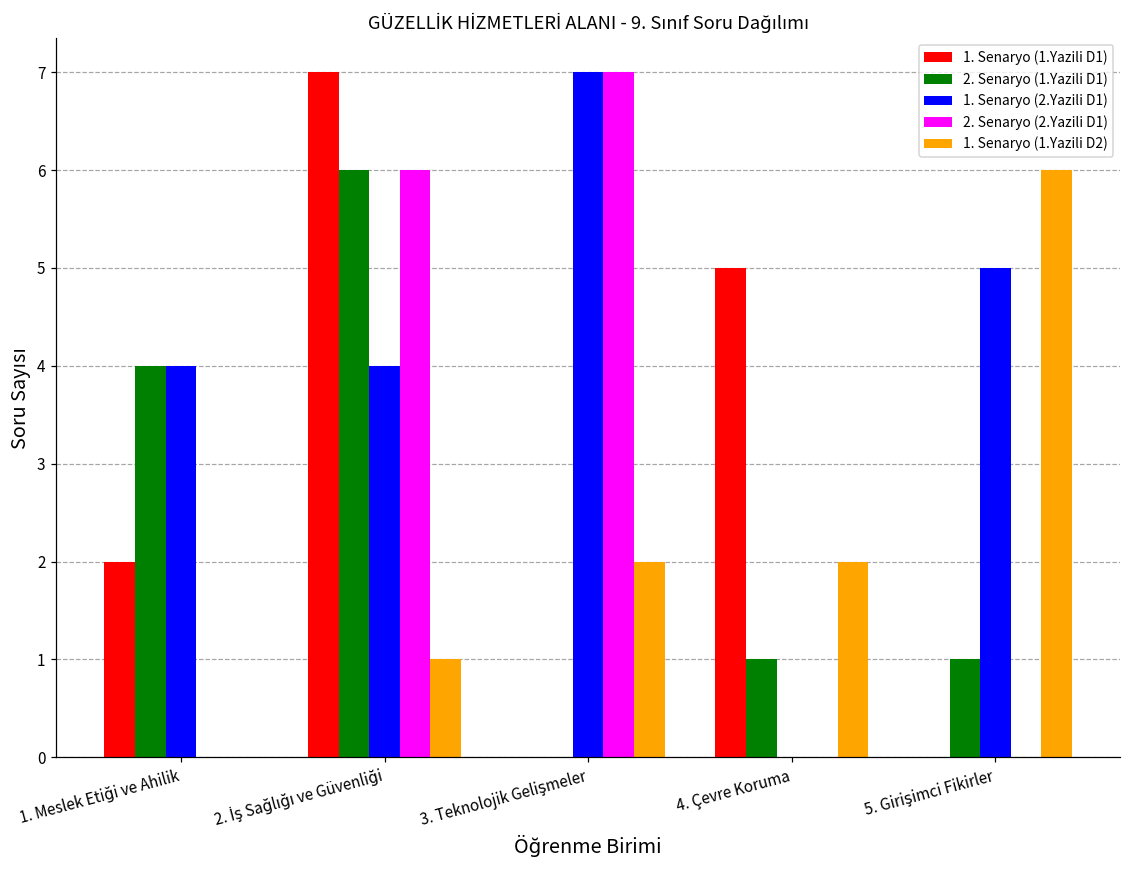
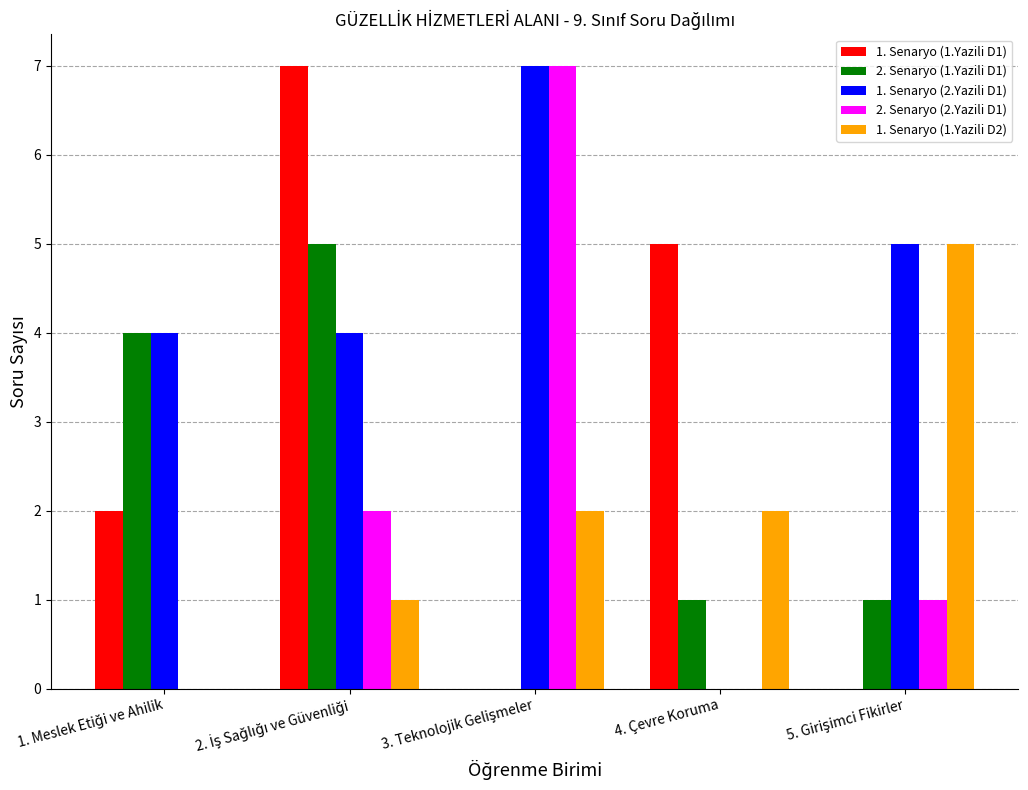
2. Senaryo (1.Yazili D1), 2. İş Sağlığı ve Güvenliği: 6 -> 5
2. Senaryo (2.Yazili D1), 2. İş Sağlığı ve Güvenliği: 6 -> 2
2. Senaryo (2.Yazili D1), 5. Girişimci Fikirler: 0 -> 1
1. Senaryo (1.Yazili D2), 5. Girişimci Fikirler: 6 -> 5
